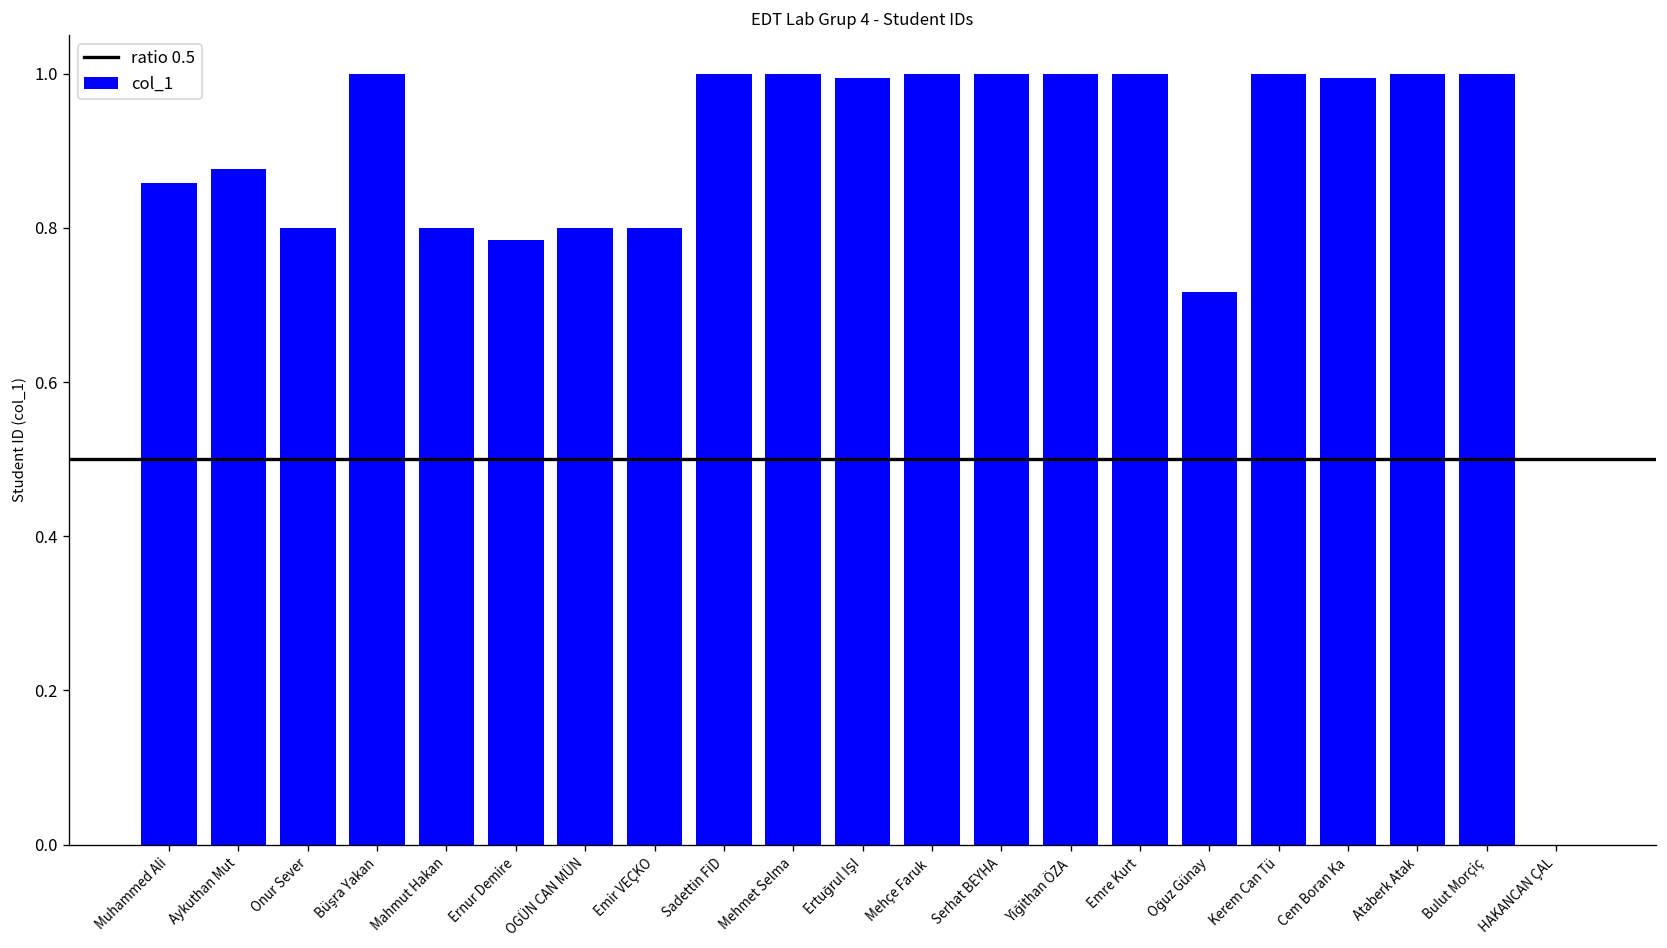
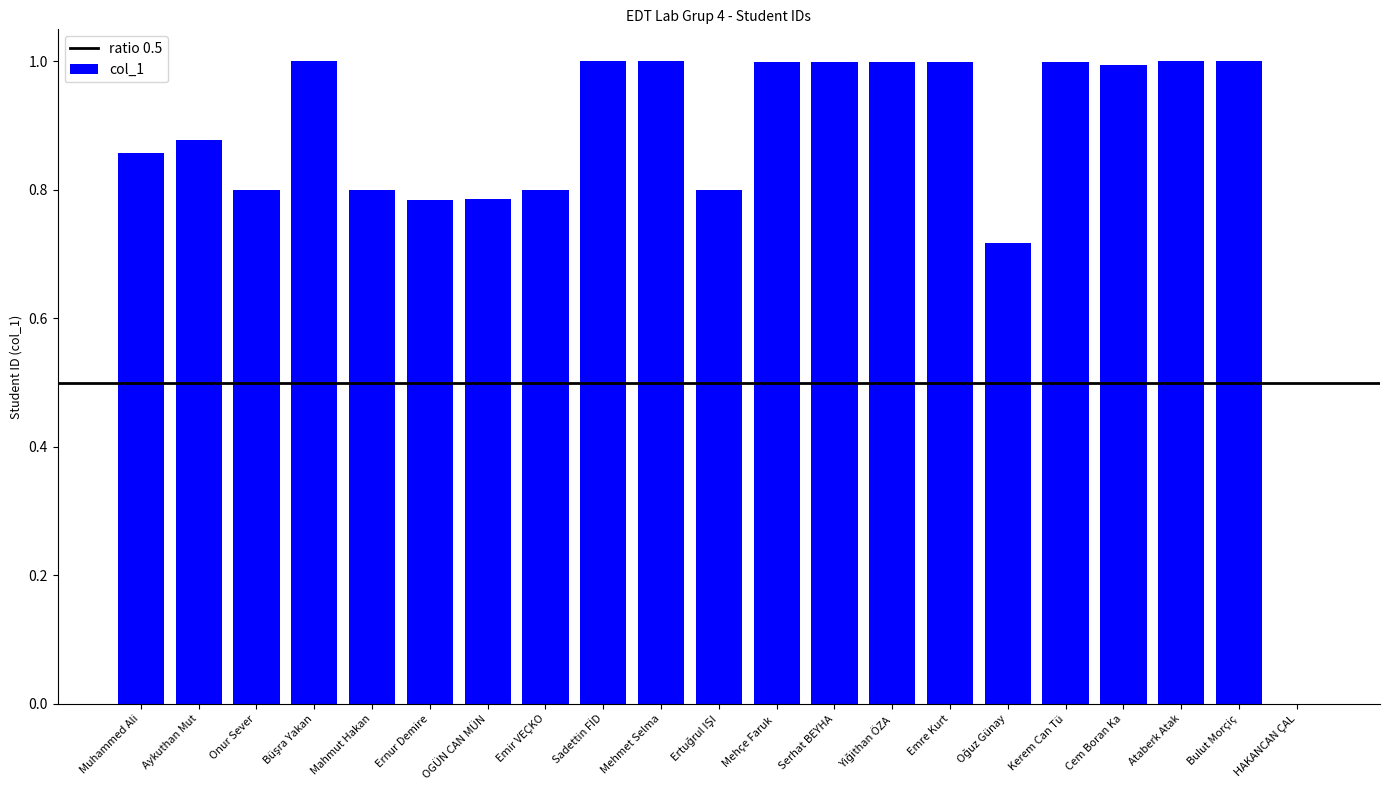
OGÜN CAN MÜN: 0.80 -> 0.79
Ertuğrul IŞI: 0.99 -> 0.80
